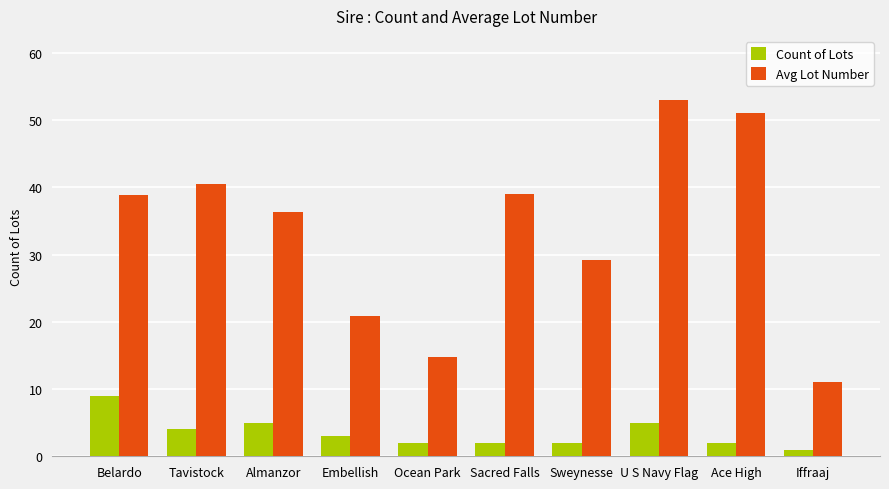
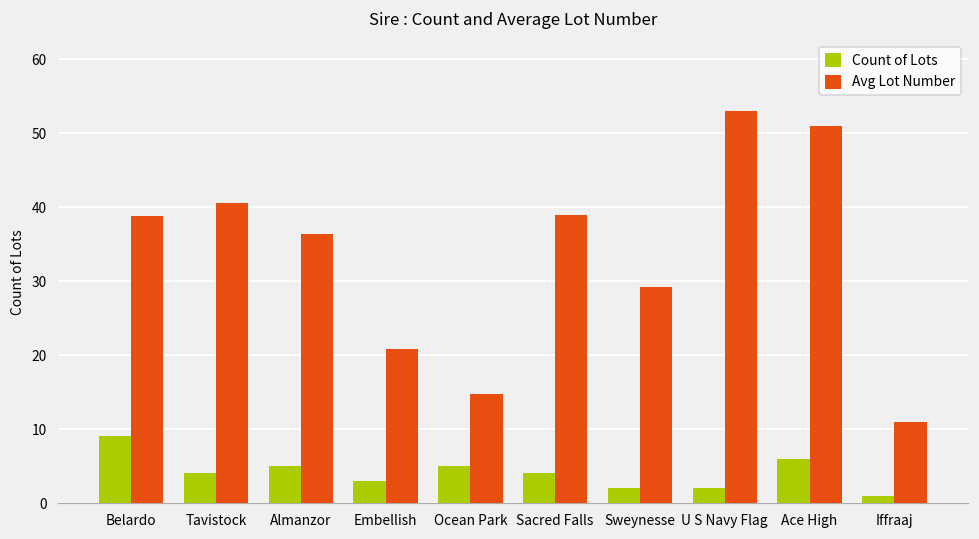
Count of Lots, Ocean Park: 2 -> 5
Count of Lots, Sacred Falls: 2 -> 4
Count of Lots, U S Navy Flag: 5 -> 2
Count of Lots, Ace High: 2 -> 6
